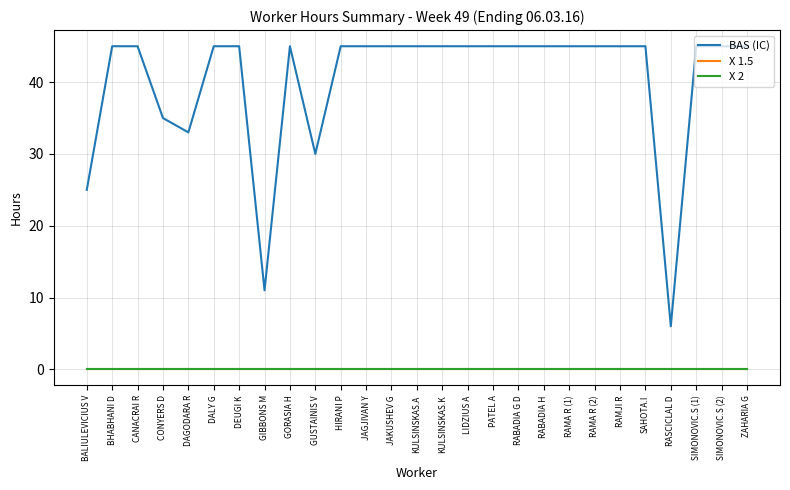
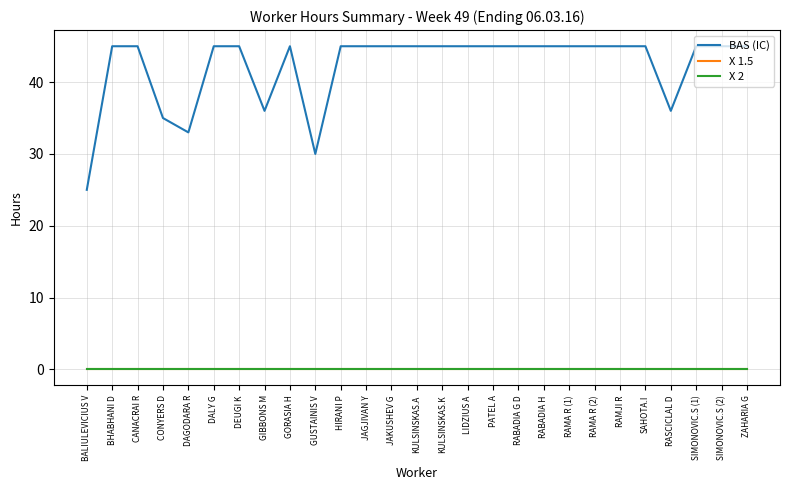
BAS (IC), GIBBONS M: 11 -> 36
BAS (IC), RASCICLAL D: 6 -> 36
